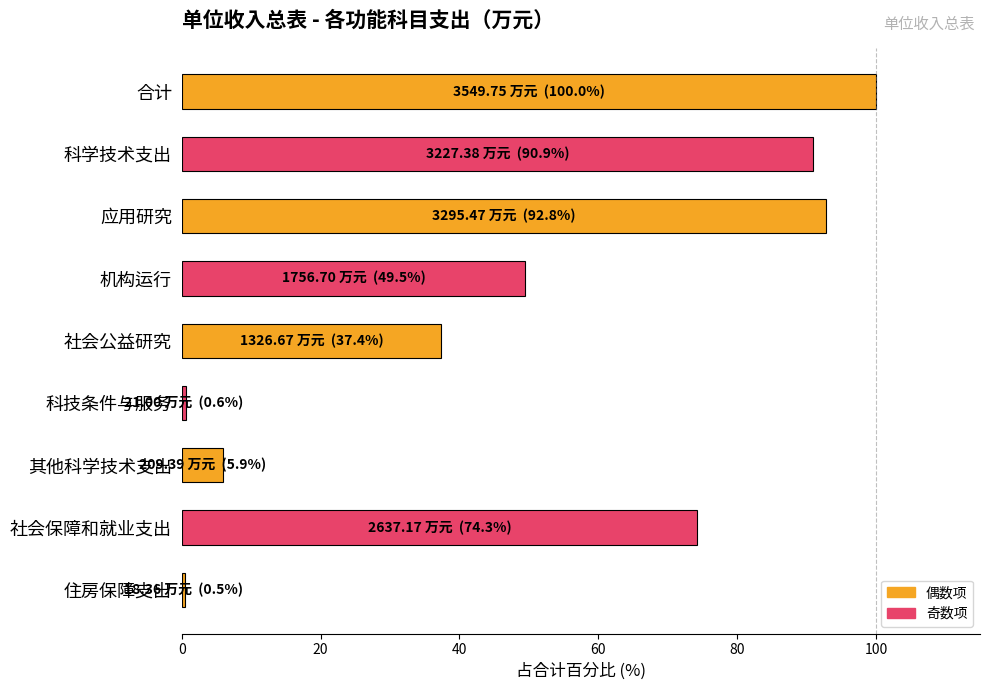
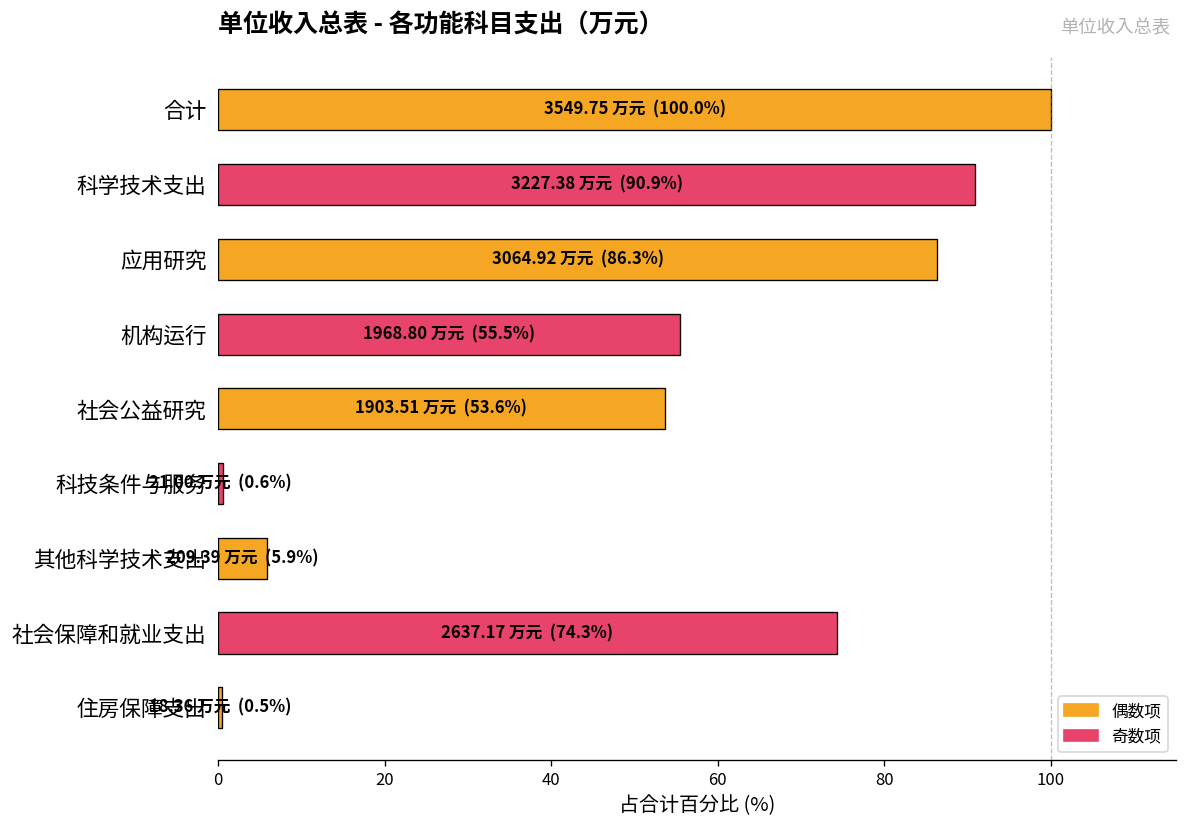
应用研究: 3295.47 万元 (92.8%) -> 3064.92 万元 (86.3%)
机构运行: 1756.70 万元 (49.5%) -> 1968.80 万元 (55.5%)
社会公益研究: 1326.67 万元 (37.4%) -> 1903.51 万元 (53.6%)
